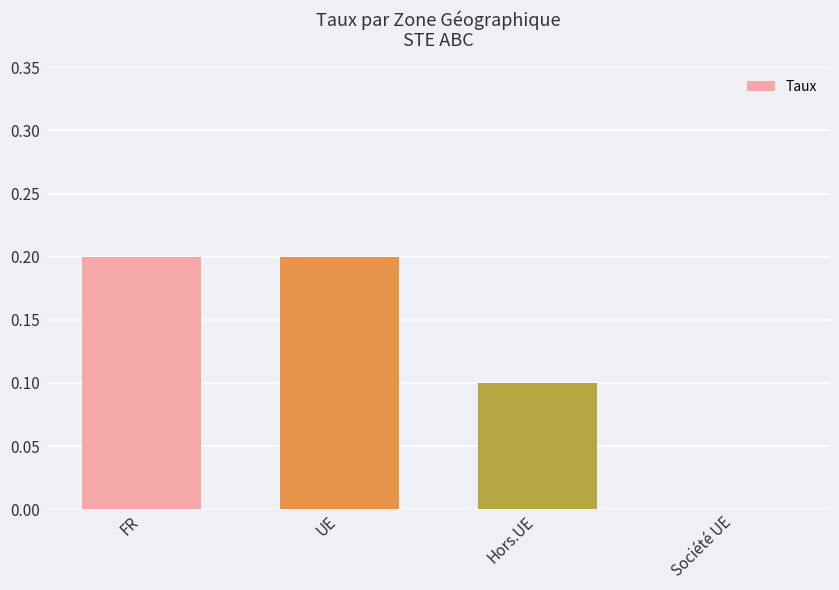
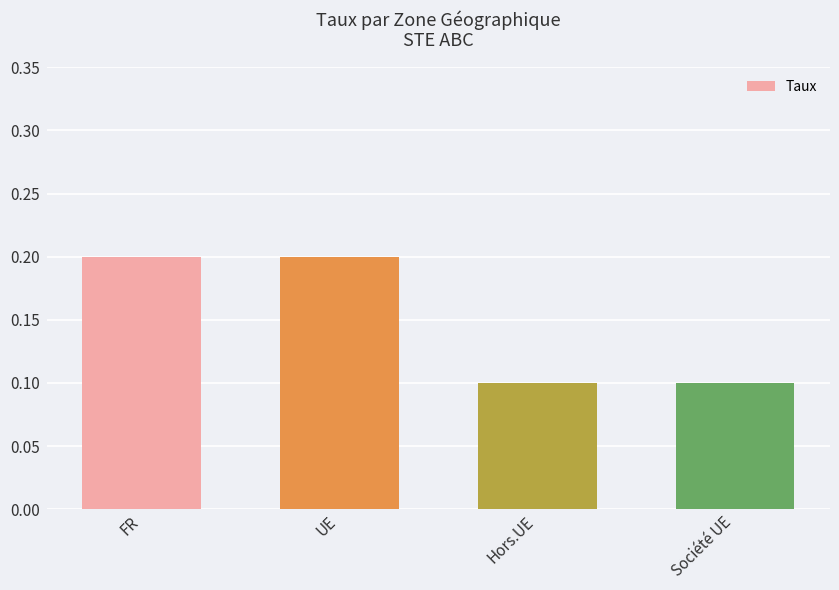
Société UE: 0.0 -> 0.1
